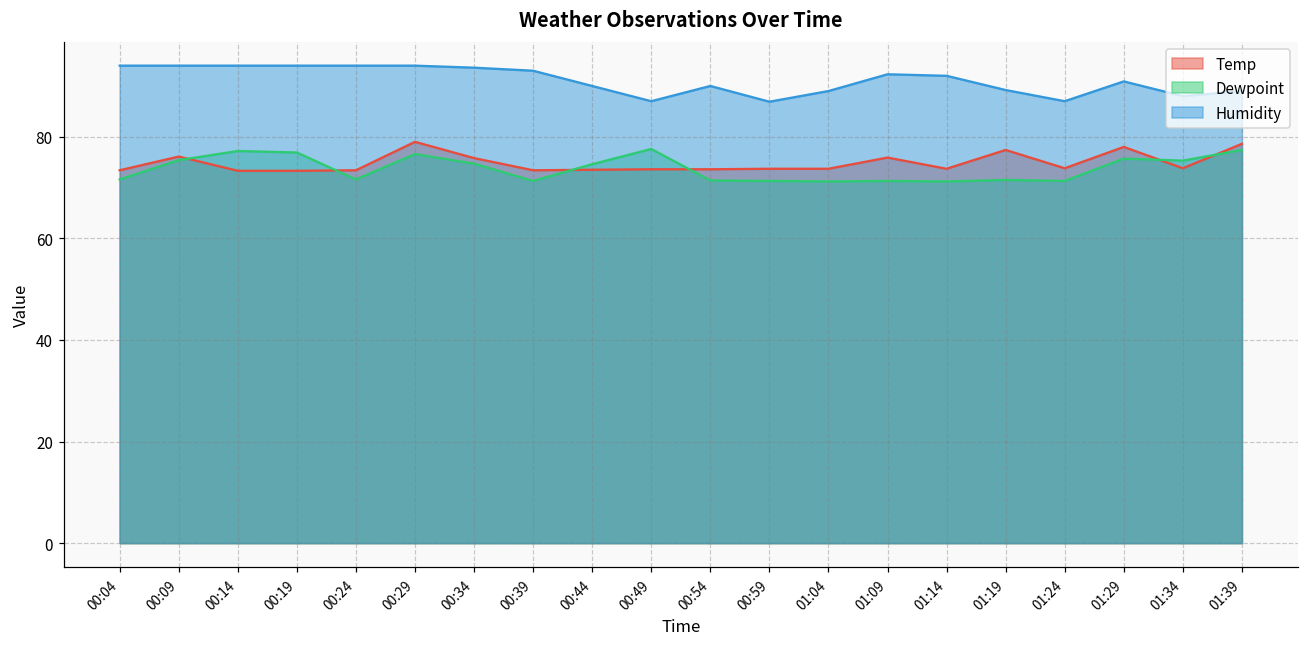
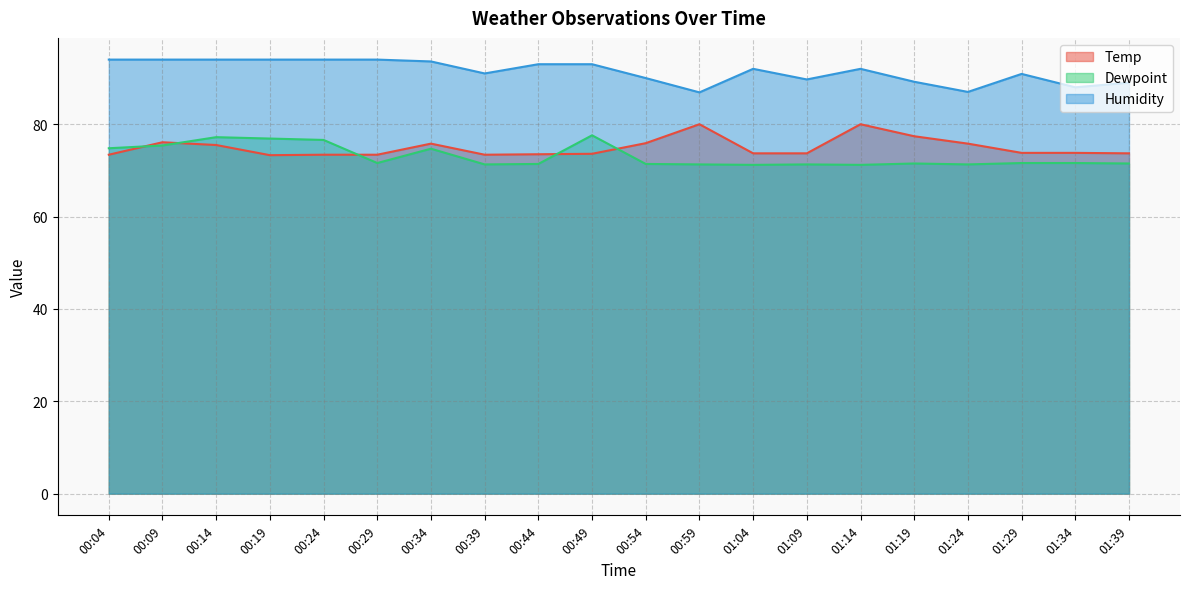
Dewpoint, 00:04: 72 -> 75
Temp, 00:14: 73 -> 76
Dewpoint, 00:24: 72 -> 77
Temp, 00:29: 79 -> 73
Dewpoint, 00:29: 77 -> 72
Humidity, 00:39: 93 -> 91
Dewpoint, 00:44: 75 -> 71
Humidity, 00:44: 90 -> 93
Humidity, 00:49: 87 -> 93
Temp, 00:54: 74 -> 76
Temp, 00:59: 74 -> 80
Humidity, 01:04: 89 -> 92
Temp, 01:09: 76 -> 74
Humidity, 01:09: 92 -> 90
Temp, 01:14: 74 -> 80
Temp, 01:24: 74 -> 76
Temp, 01:29: 78 -> 74
Dewpoint, 01:29: 76 -> 72
Dewpoint, 01:34: 75 -> 72
Temp, 01:39: 79 -> 74
Dewpoint, 01:39: 77 -> 72
